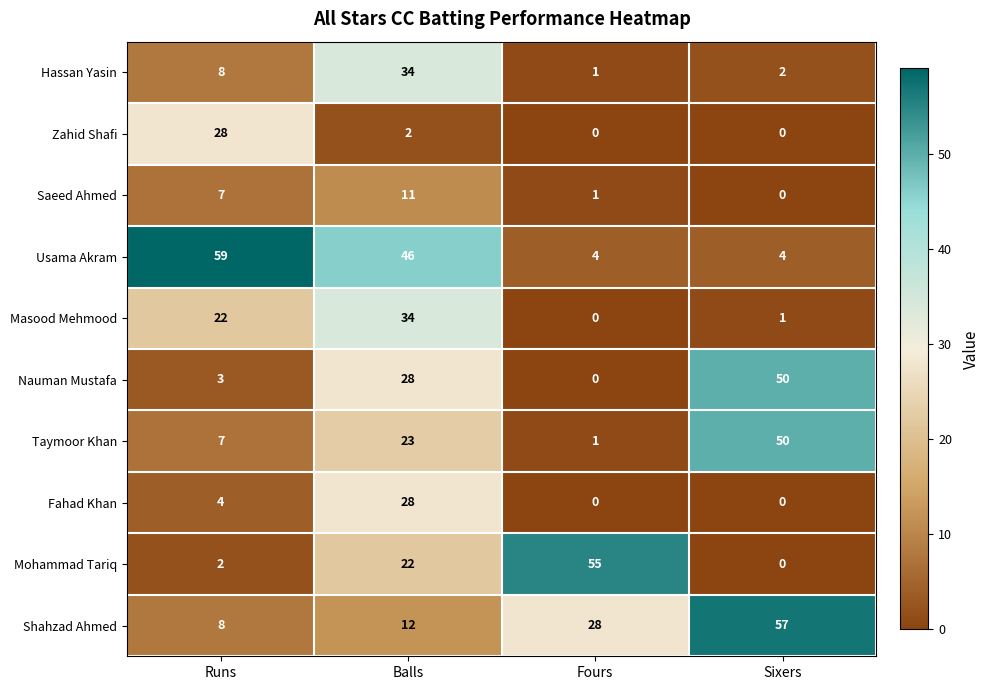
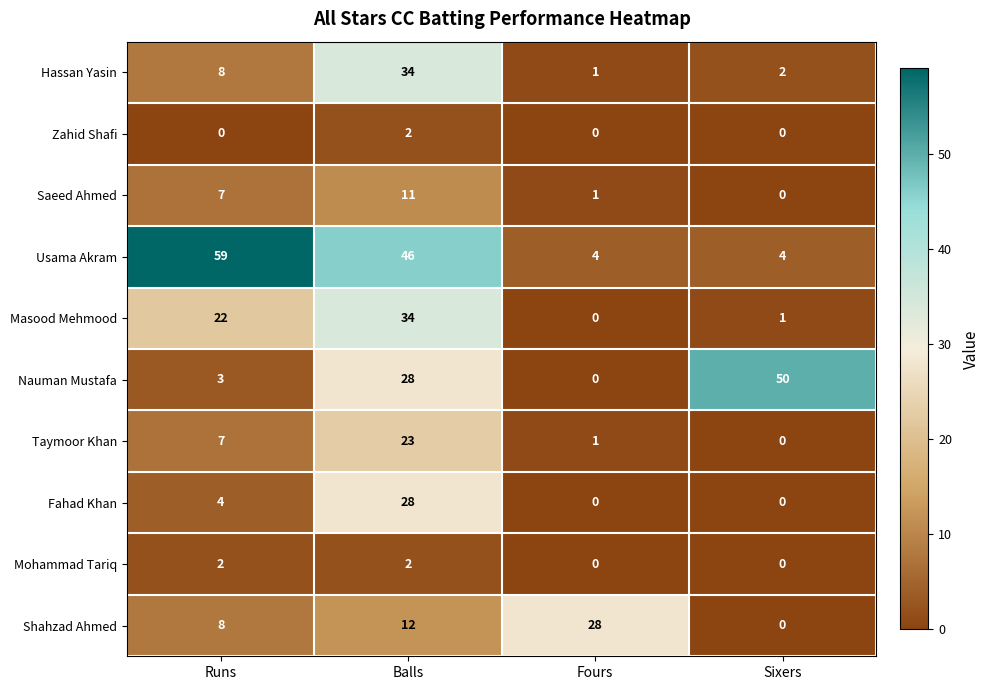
Zahid Shafi, Runs: 28 -> 0
Taymoor Khan, Sixers: 50 -> 0
Mohammad Tariq, Balls: 22 -> 2
Mohammad Tariq, Fours: 55 -> 0
Shahzad Ahmed, Sixers: 57 -> 0
